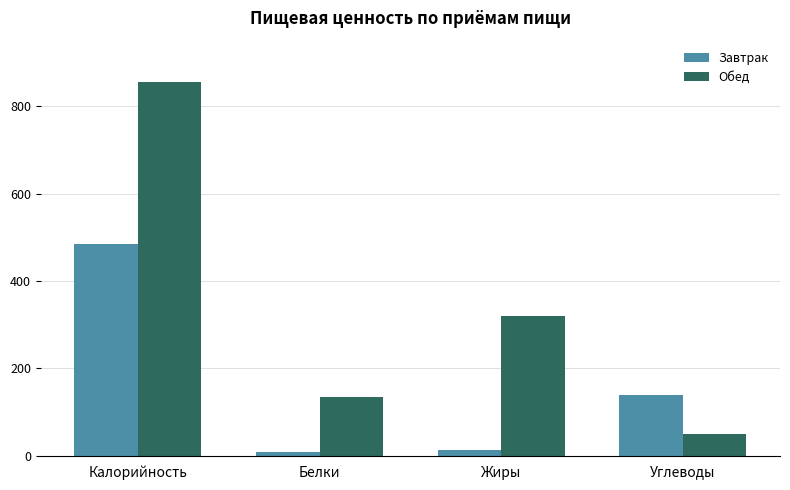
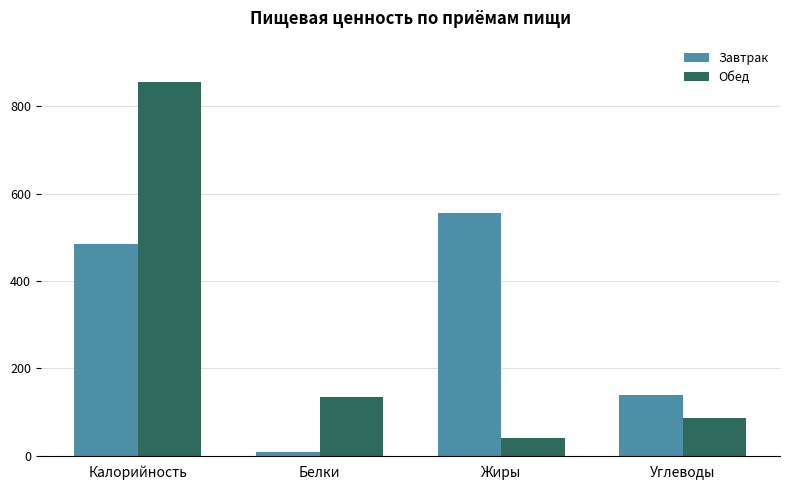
Завтрак, Жиры: 10 -> 550
Обед, Жиры: 320 -> 40
Обед, Углеводы: 50 -> 90
